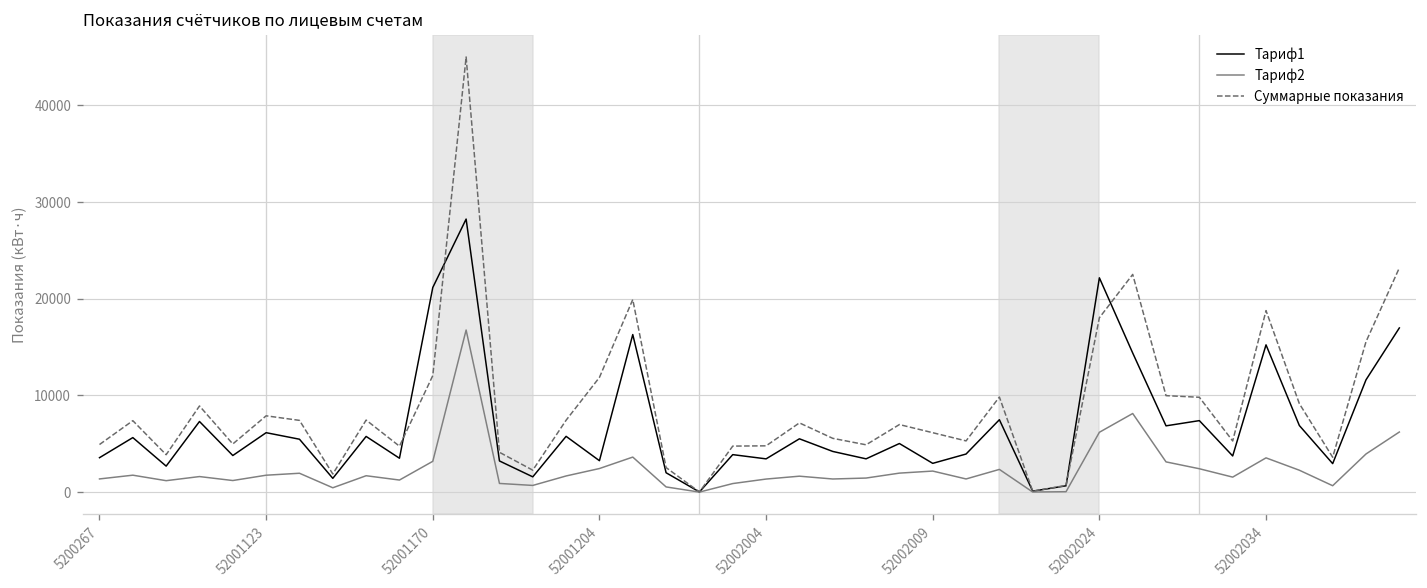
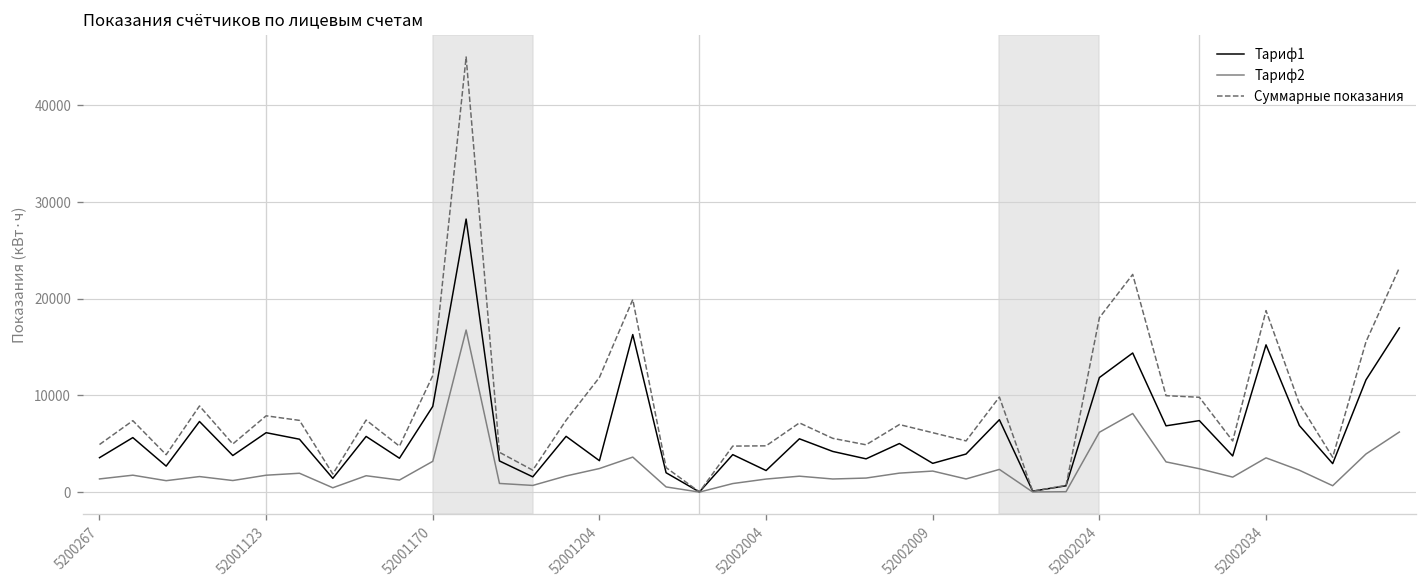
Тариф1, 52001170: 21000 -> 9000
Тариф1, 52002004: 3000 -> 2000
Тариф1, 52002024: 22000 -> 12000
